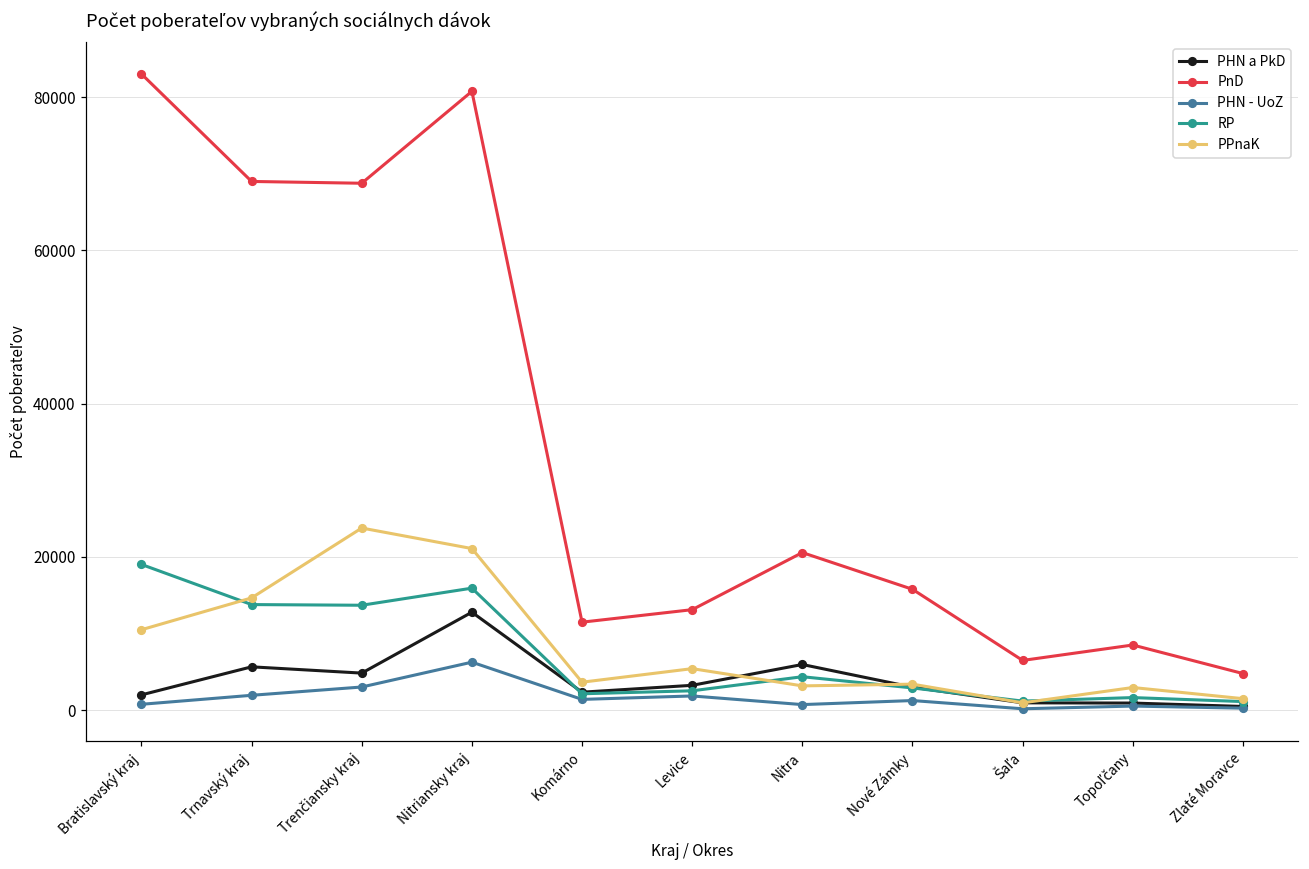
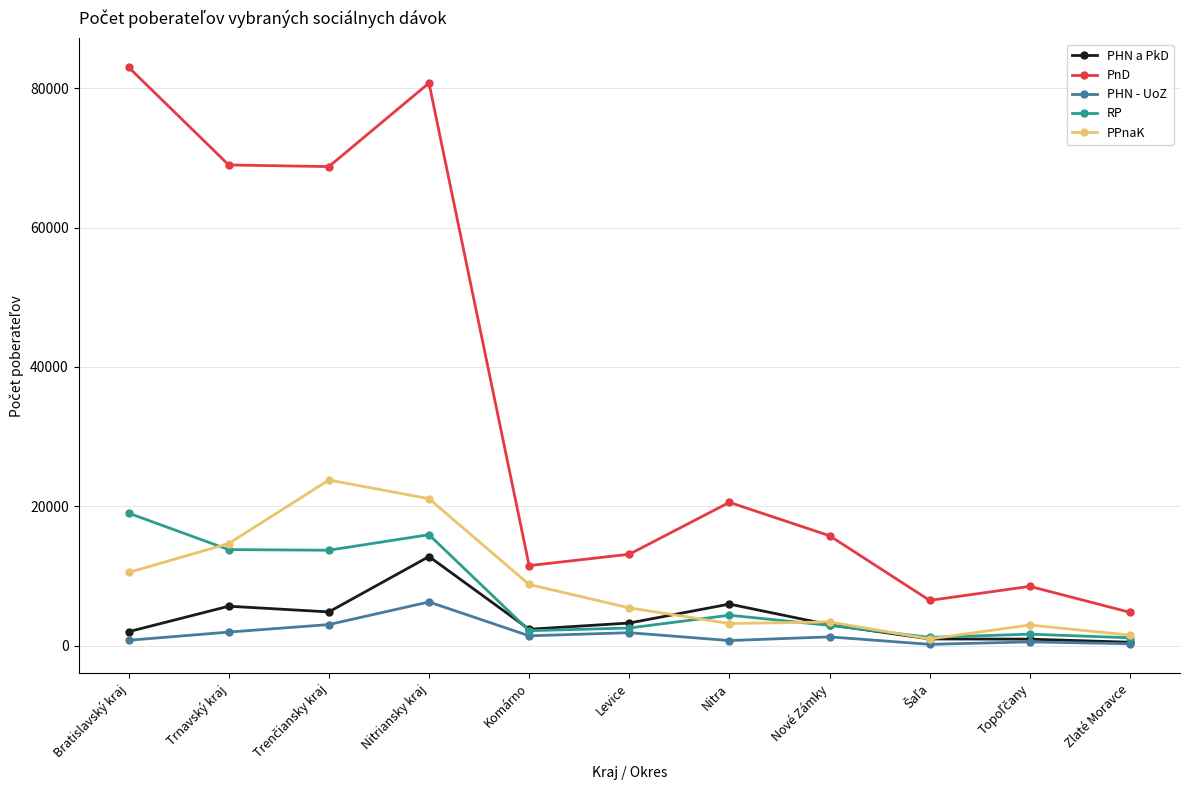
PPnaK, Komárno: 4000 -> 9000
